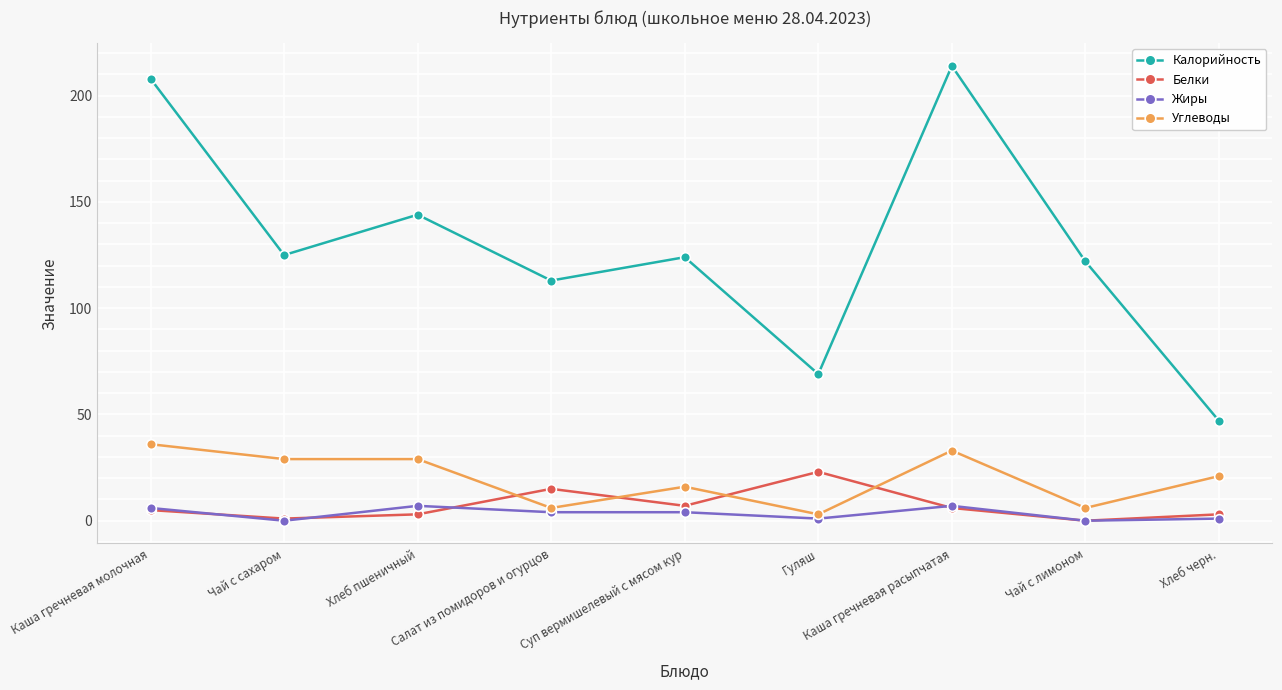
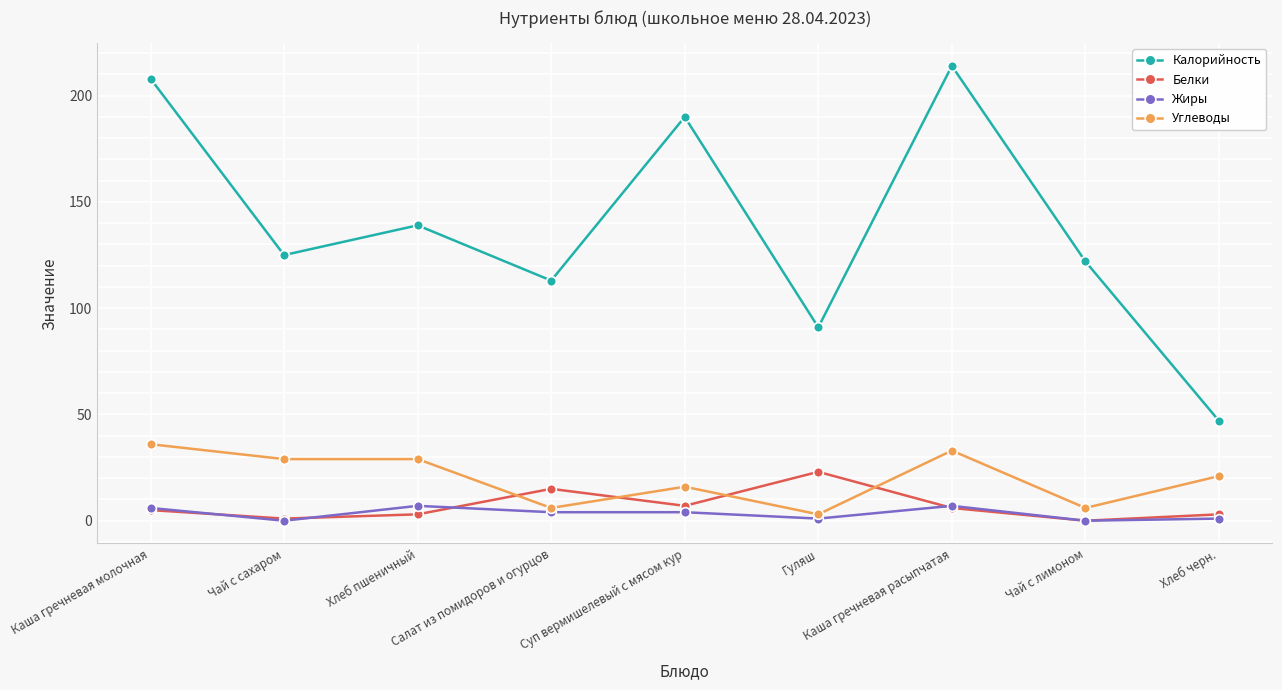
Калорийность, Хлеб пшеничный: 144 -> 139
Калорийность, Суп вермишелевый с мясом кур: 124 -> 190
Калорийность, Гуляш: 69 -> 91
